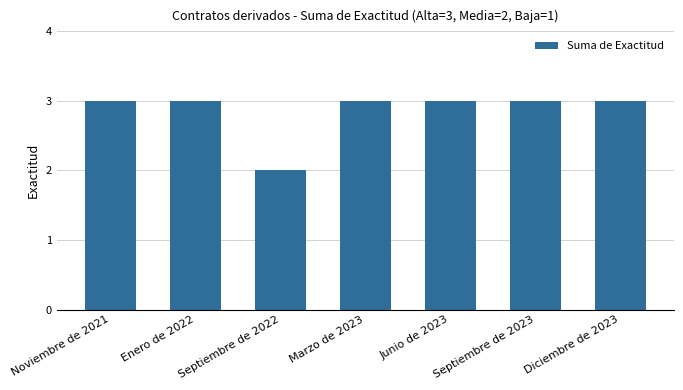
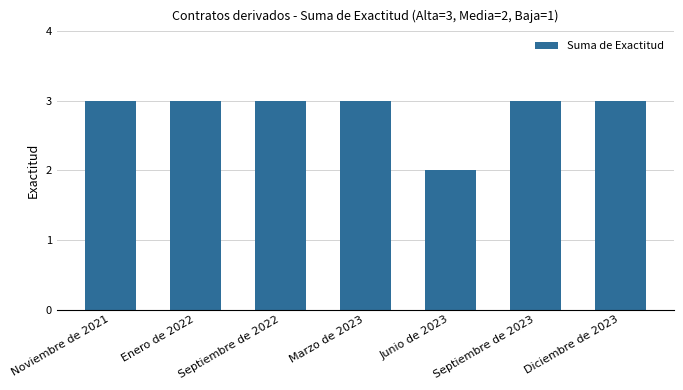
Septiembre de 2022: 2 -> 3
Junio de 2023: 3 -> 2
